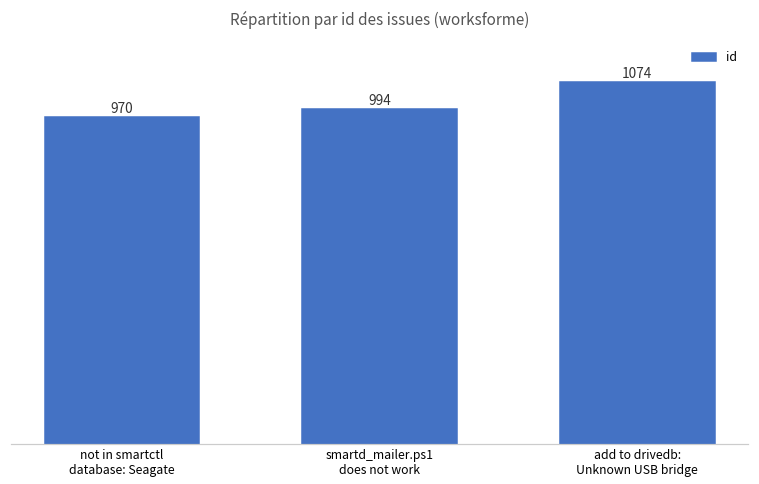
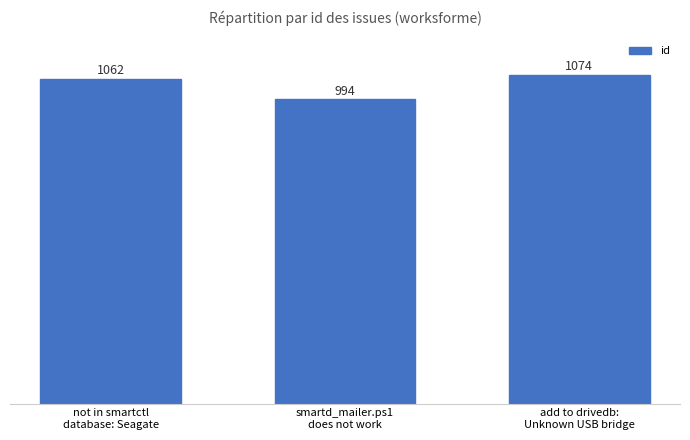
not in smartctl database: Seagate: 970 -> 1062
